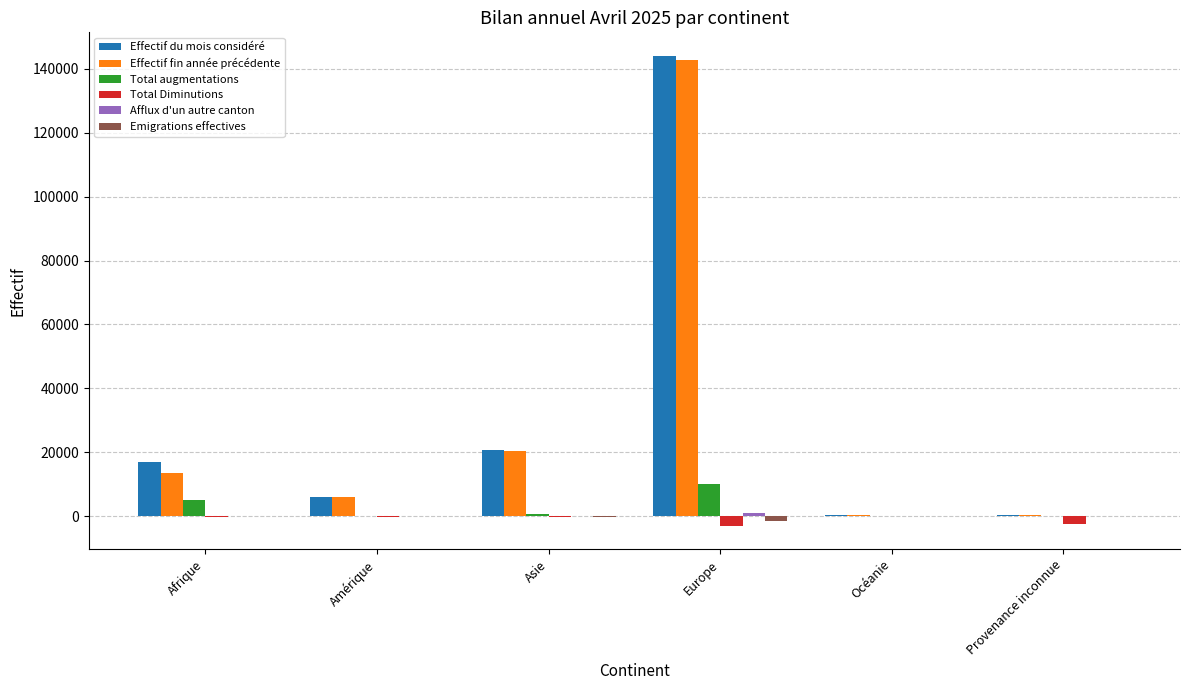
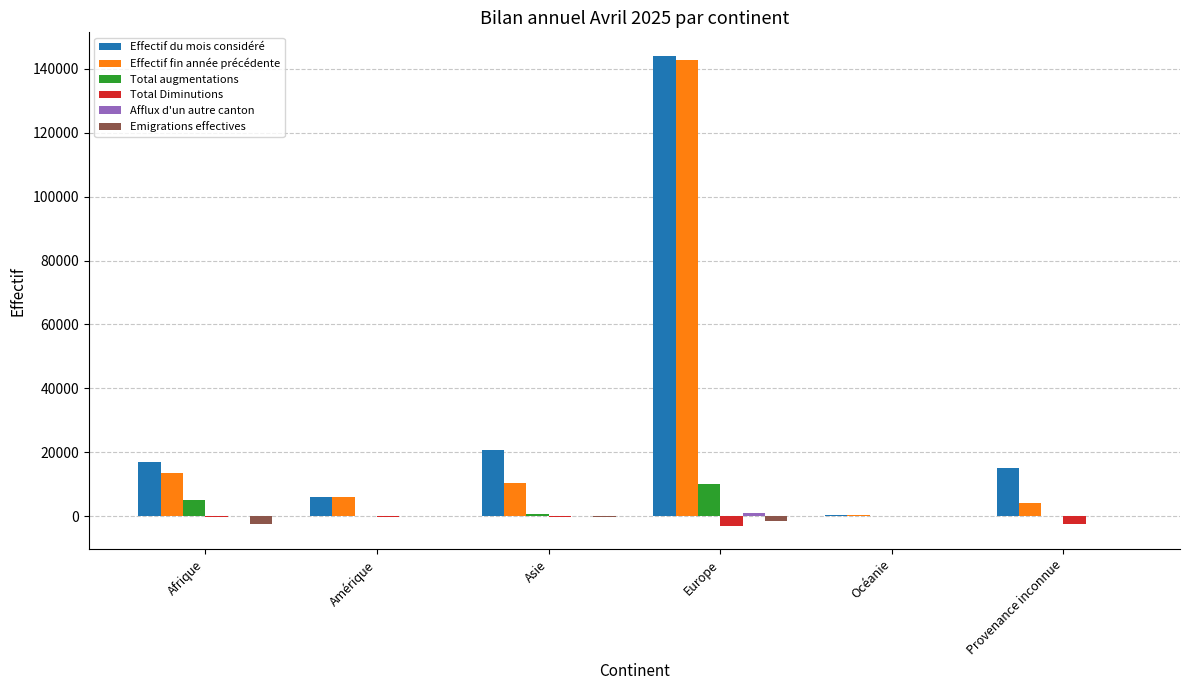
Emigrations effectives, Afrique: 0 -> -3000
Effectif fin année précédente, Asie: 20000 -> 10000
Effectif du mois considéré, Provenance inconnue: 0 -> 15000
Effectif fin année précédente, Provenance inconnue: 0 -> 4000
